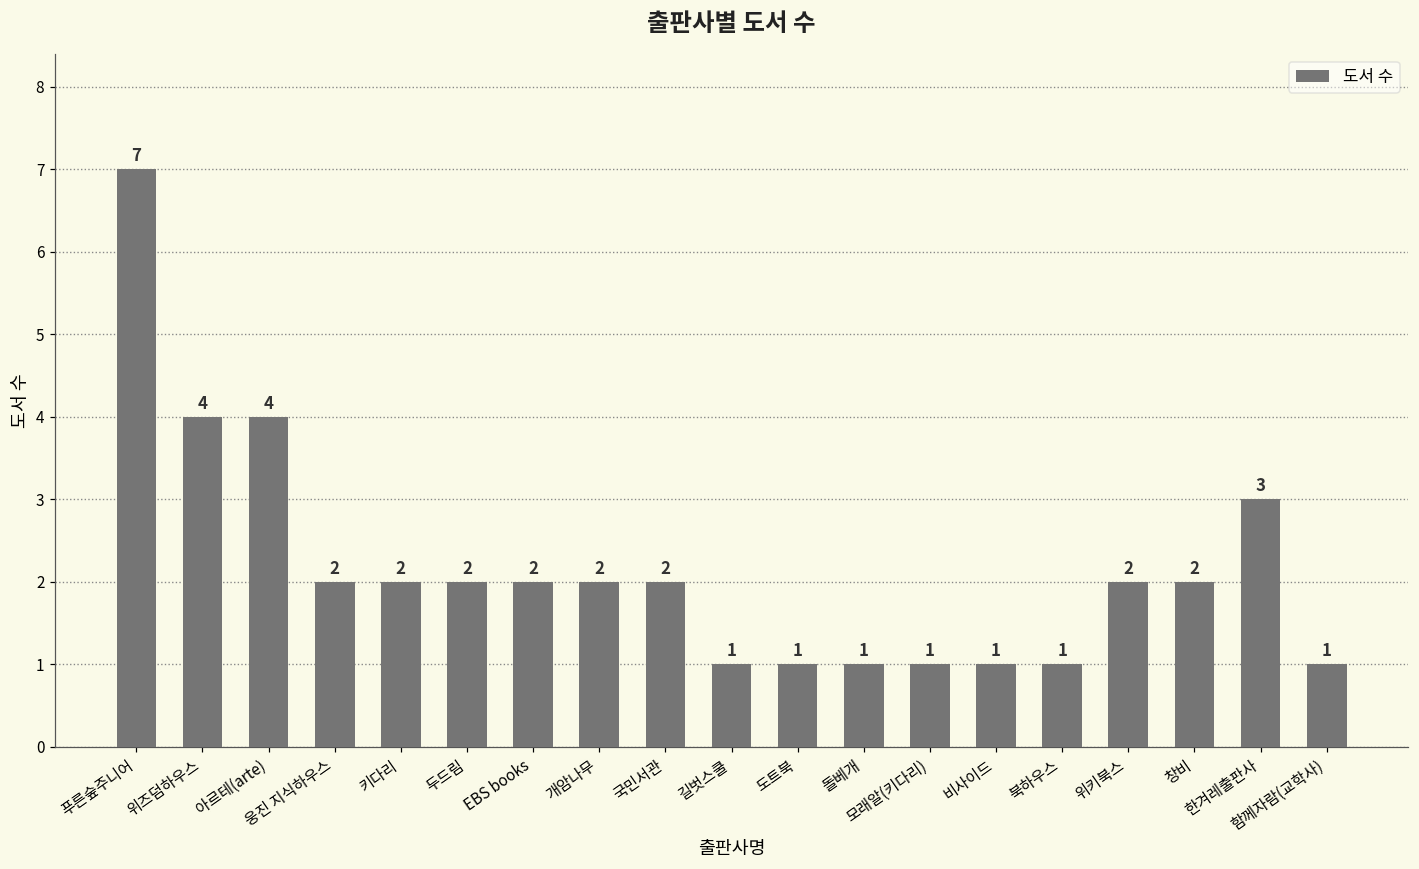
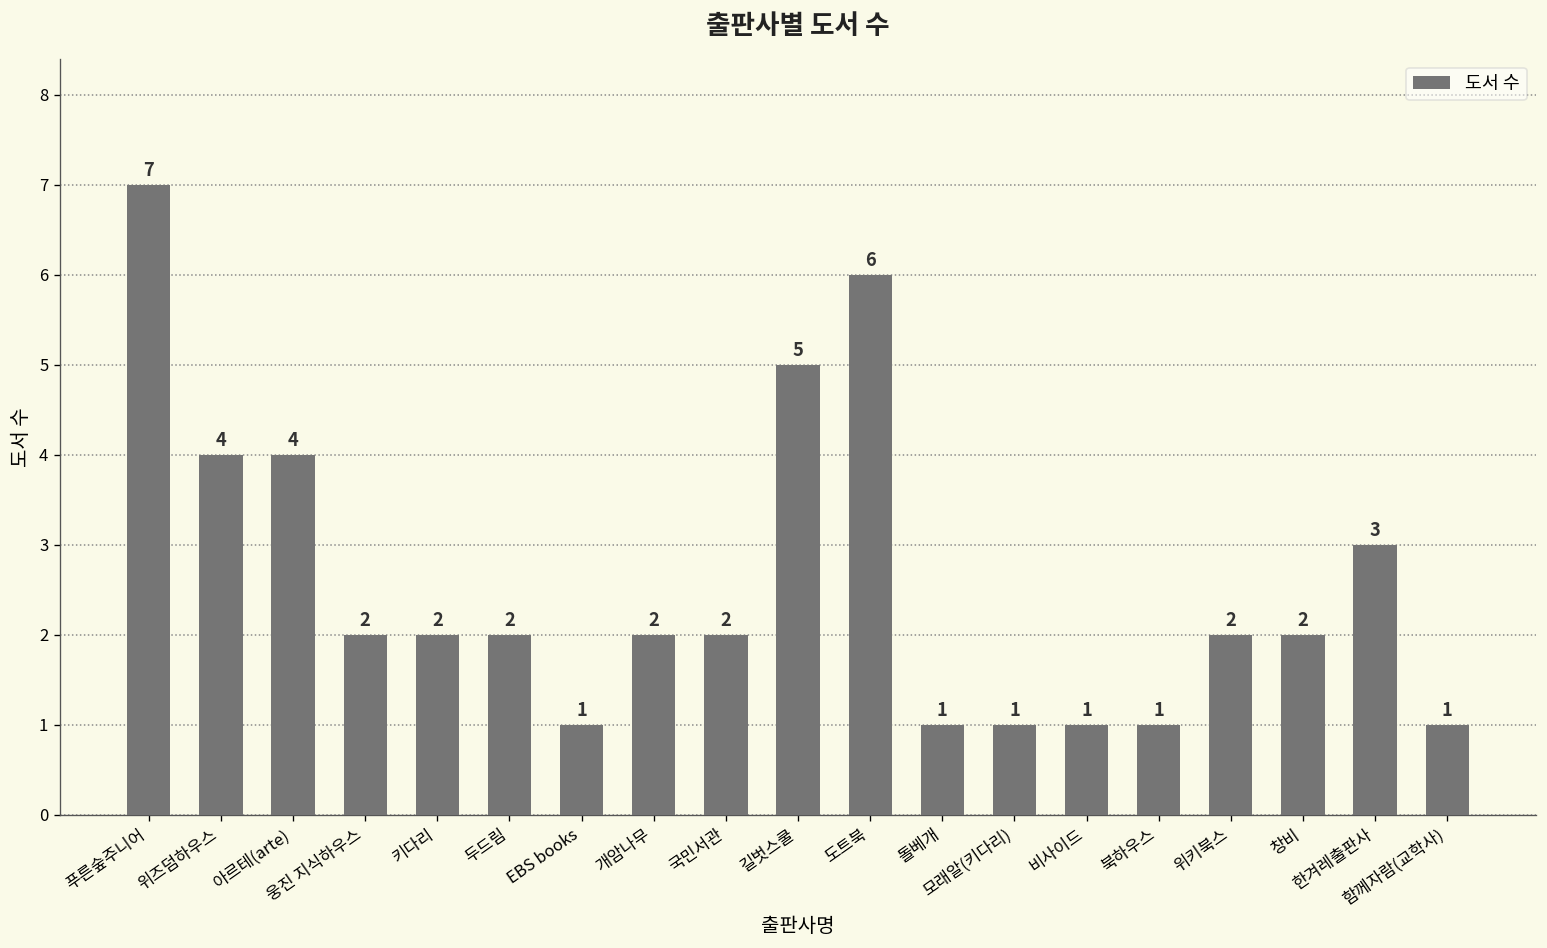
EBS books: 2 -> 1
길벗스쿨: 1 -> 5
도트북: 1 -> 6
